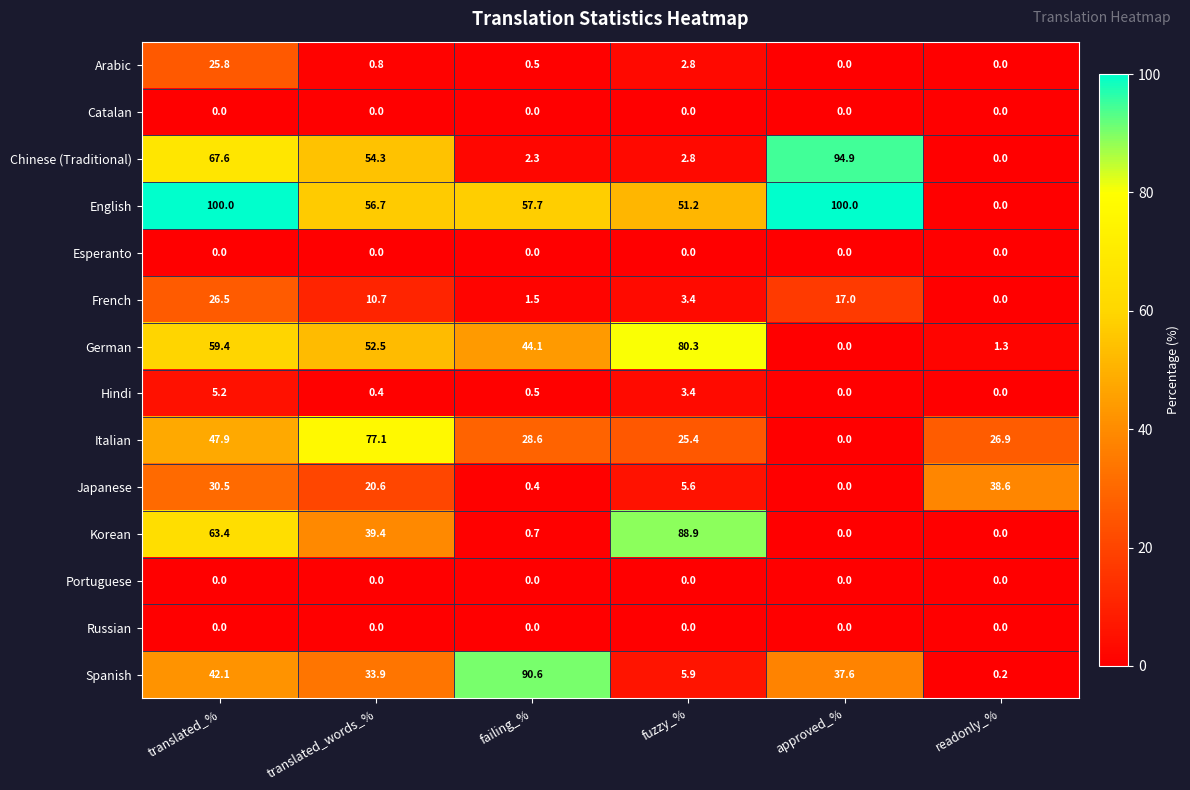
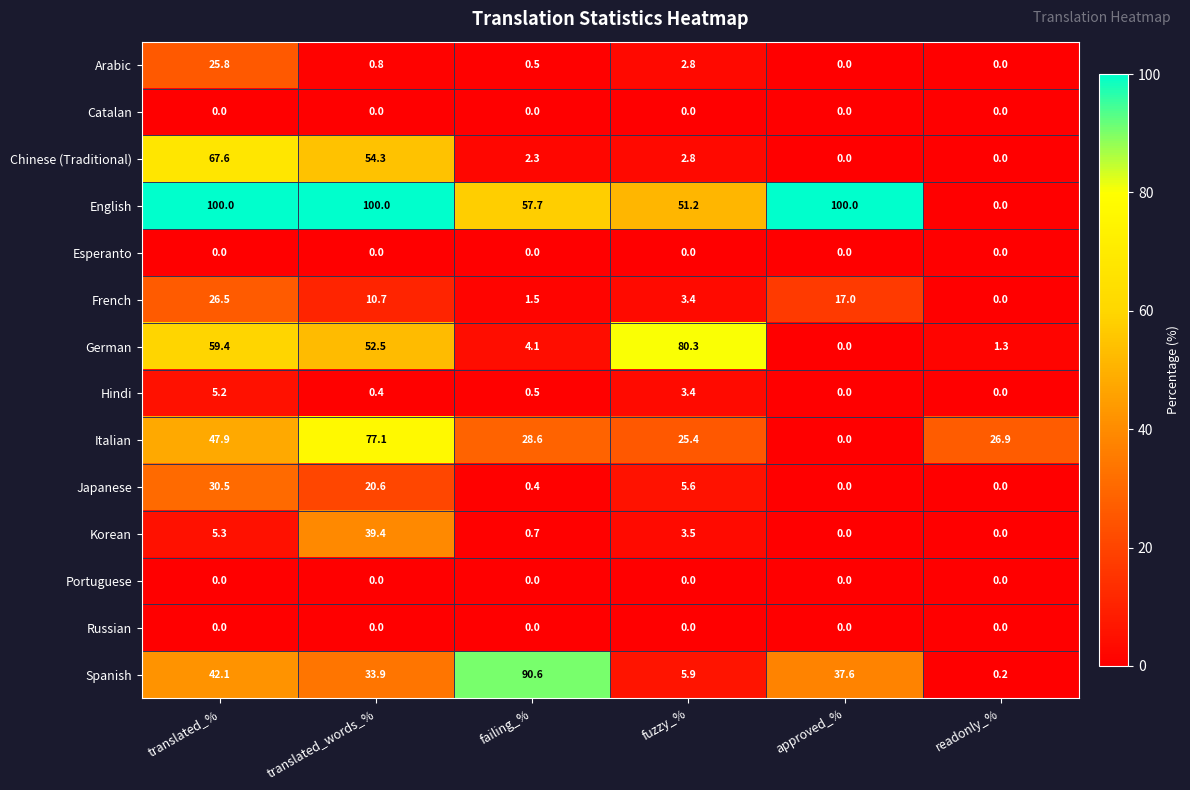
Chinese (Traditional), approved_%: 94.9 -> 0.0
English, translated_words_%: 56.7 -> 100.0
German, failing_%: 44.1 -> 4.1
Japanese, readonly_%: 38.6 -> 0.0
Korean, translated_%: 63.4 -> 5.3
Korean, fuzzy_%: 88.9 -> 3.5
